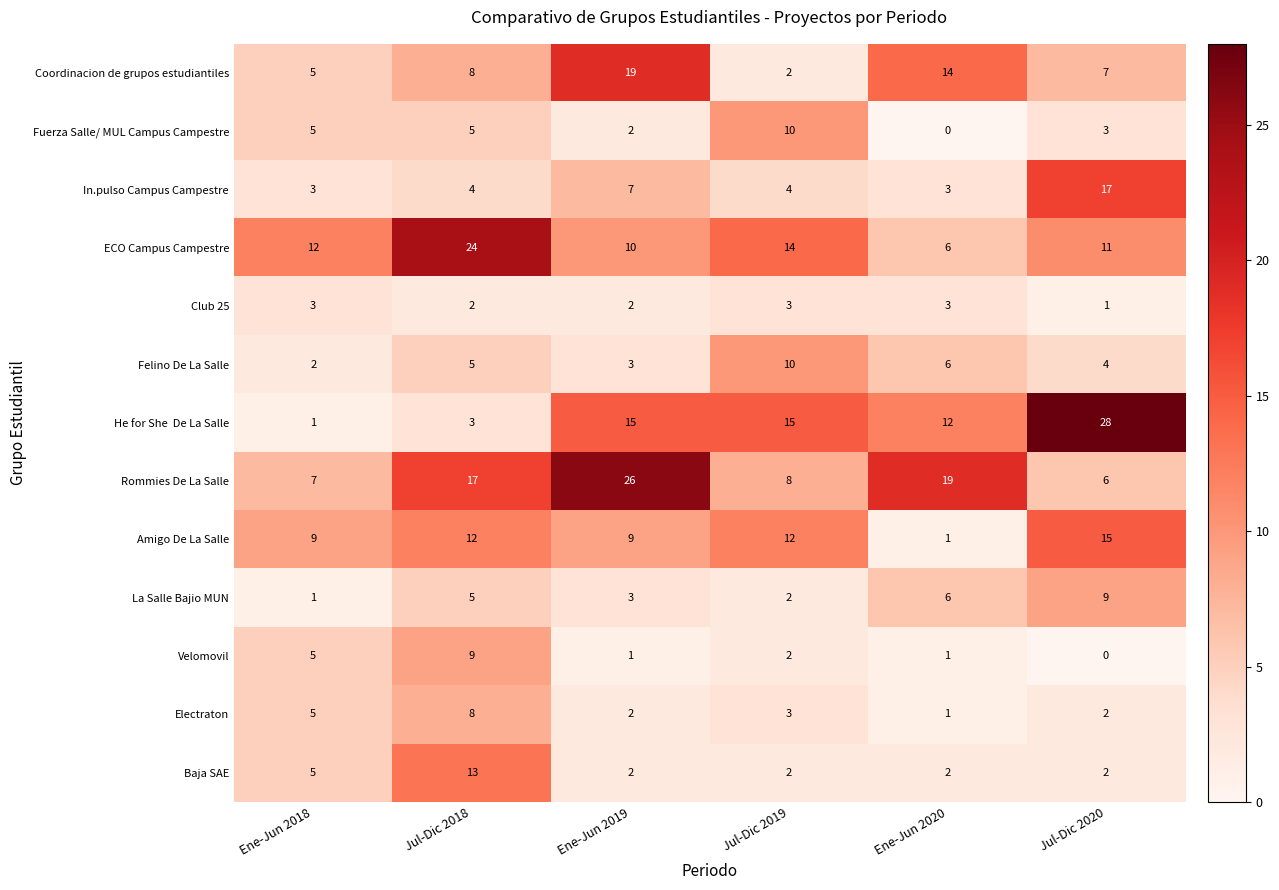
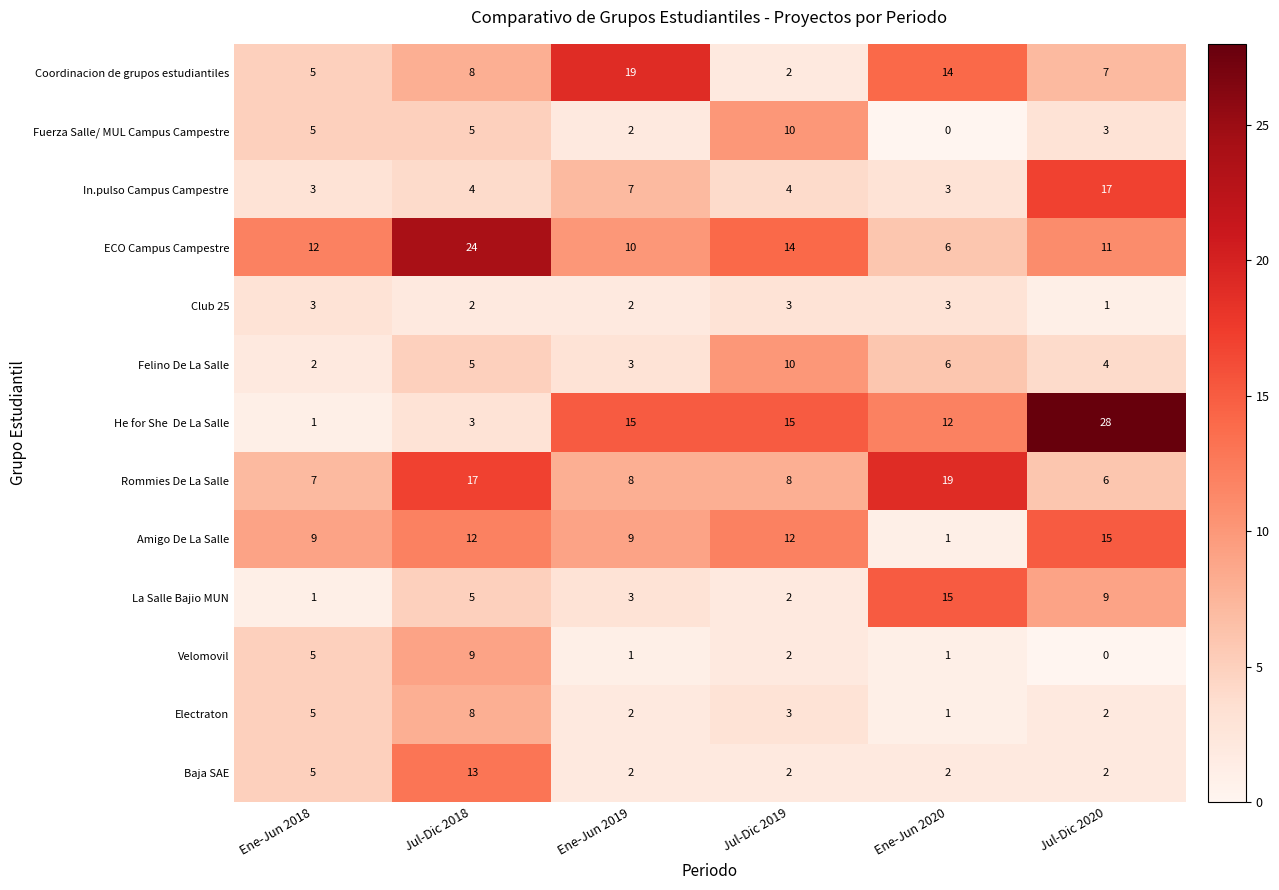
Rommies De La Salle, Ene-Jun 2019: 26 -> 8
La Salle Bajio MUN, Ene-Jun 2020: 6 -> 15
